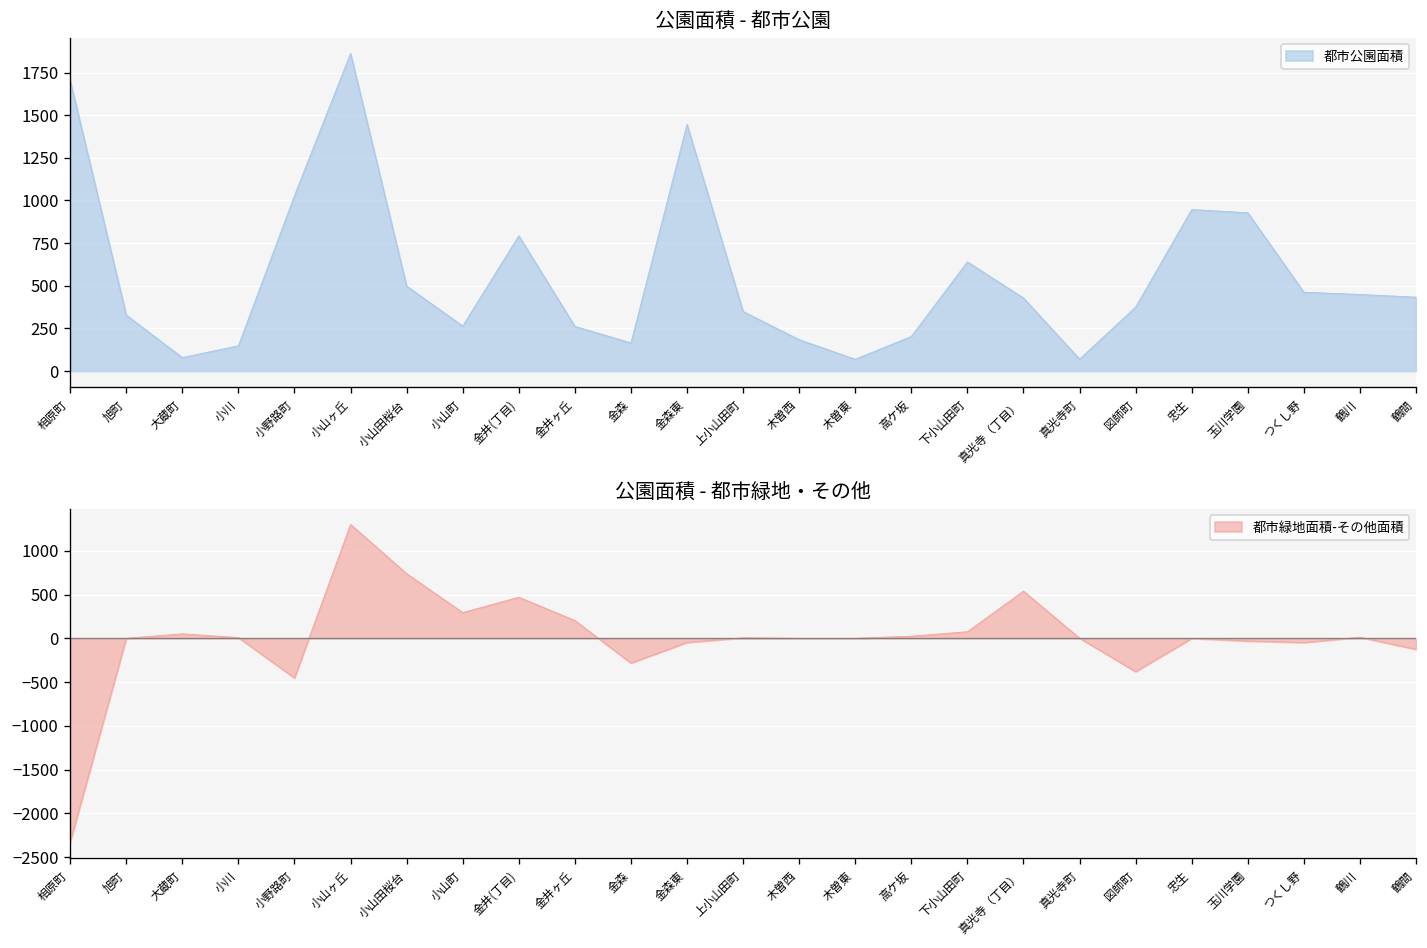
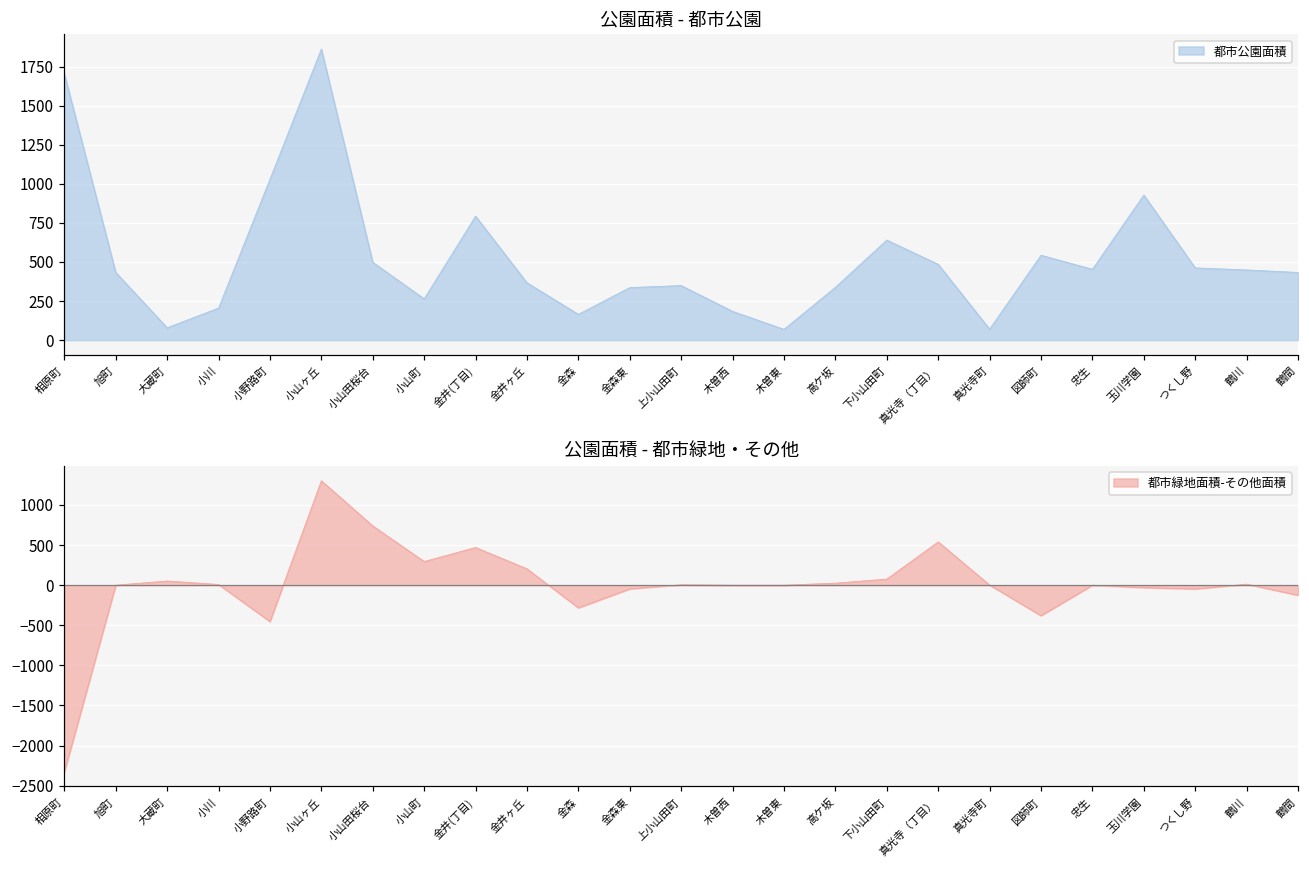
公園面積 - 都市公園, 旭町: 330 -> 430
公園面積 - 都市公園, 小川: 150 -> 210
公園面積 - 都市公園, 金井ヶ丘: 260 -> 370
公園面積 - 都市公園, 金森東: 1450 -> 340
公園面積 - 都市公園, 高ケ坂: 200 -> 340
公園面積 - 都市公園, 真光寺（丁目）: 430 -> 490
公園面積 - 都市公園, 図師町: 380 -> 540
公園面積 - 都市公園, 忠生: 950 -> 450
